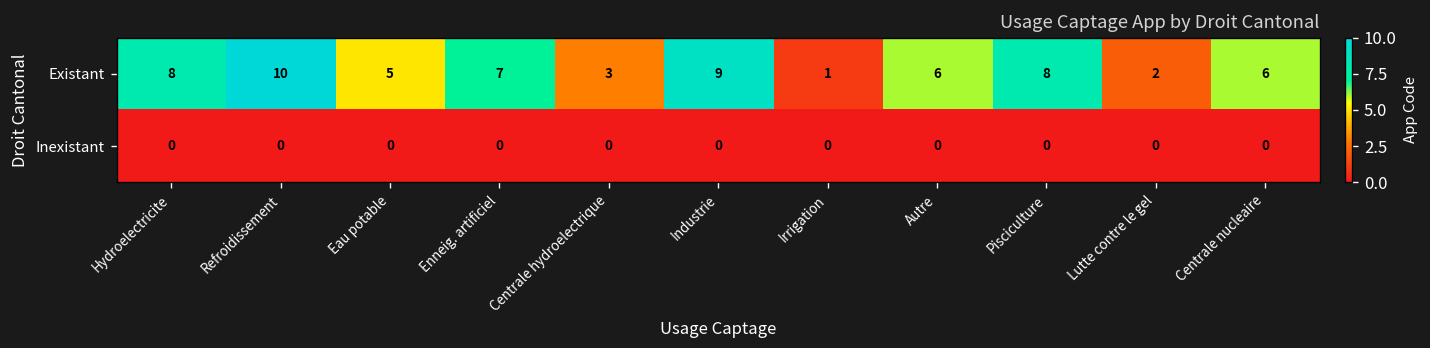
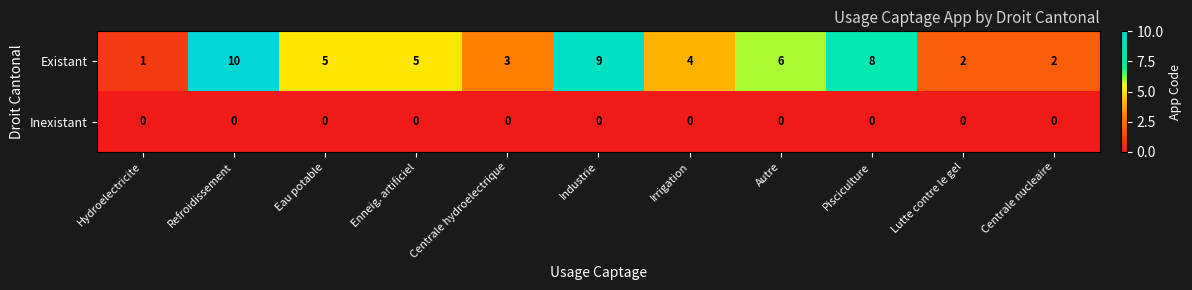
Existant, Hydroelectricite: 8 -> 1
Existant, Enneig. artificiel: 7 -> 5
Existant, Irrigation: 1 -> 4
Existant, Centrale nucleaire: 6 -> 2
